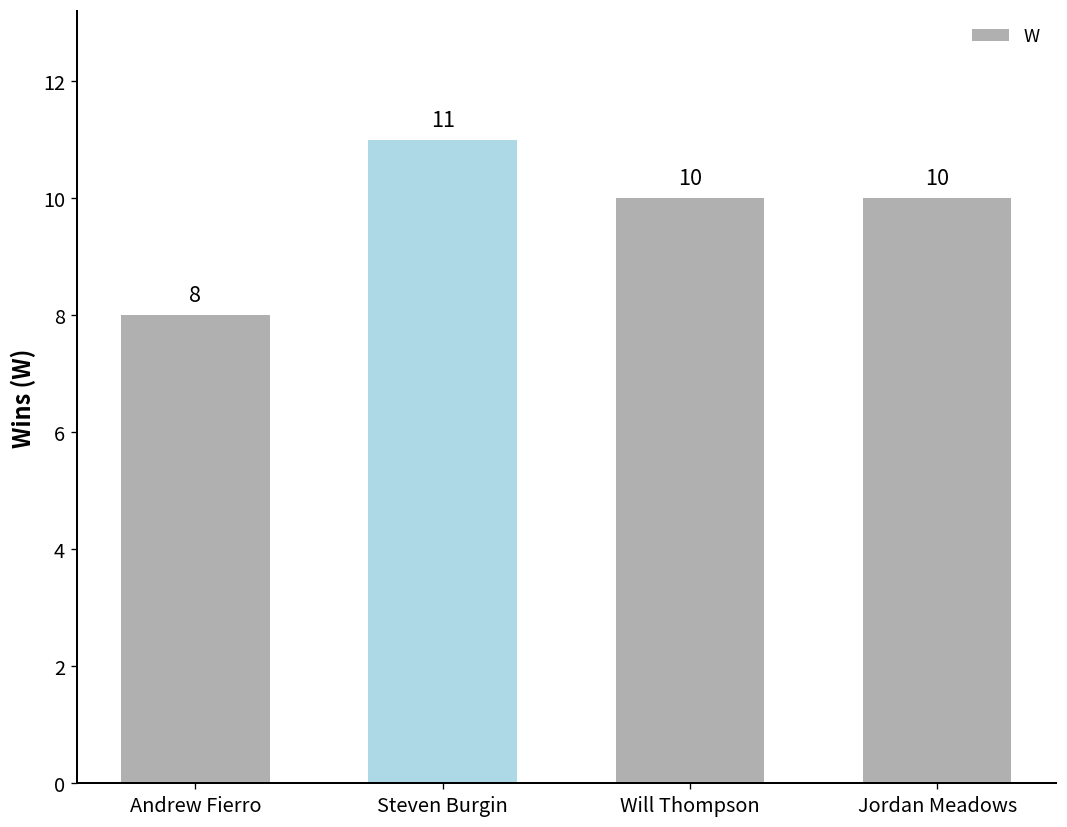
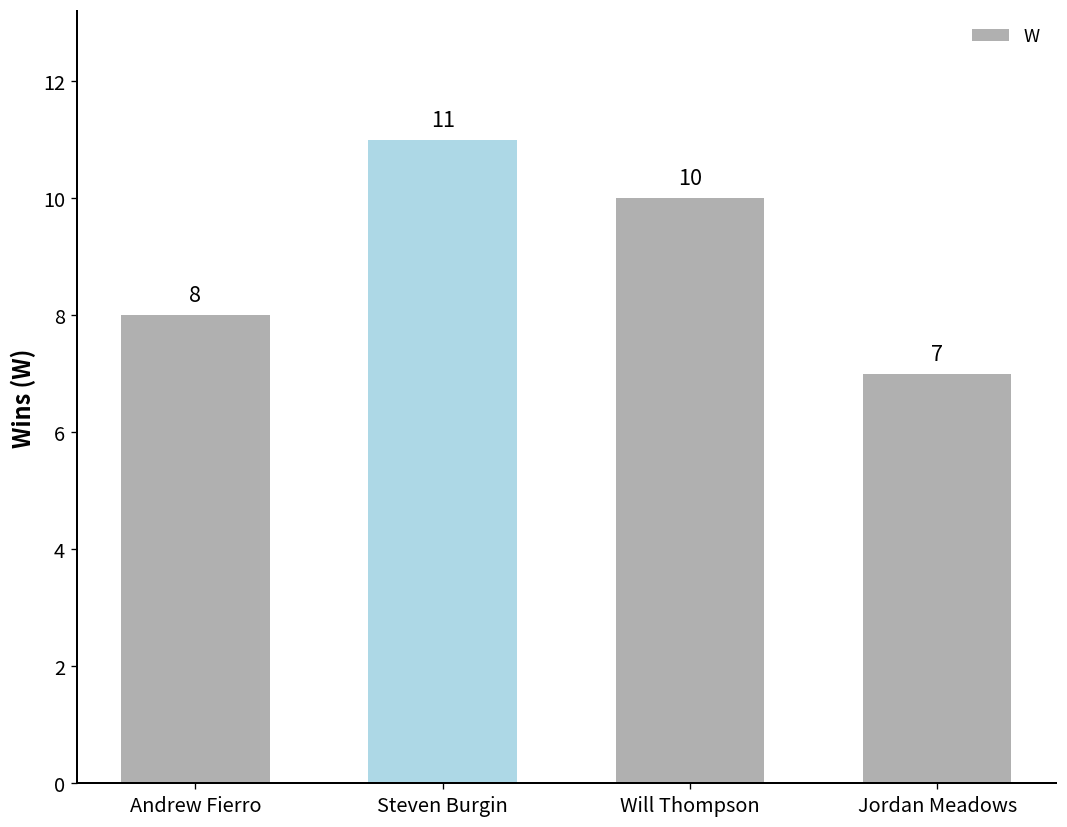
Jordan Meadows: 10 -> 7
